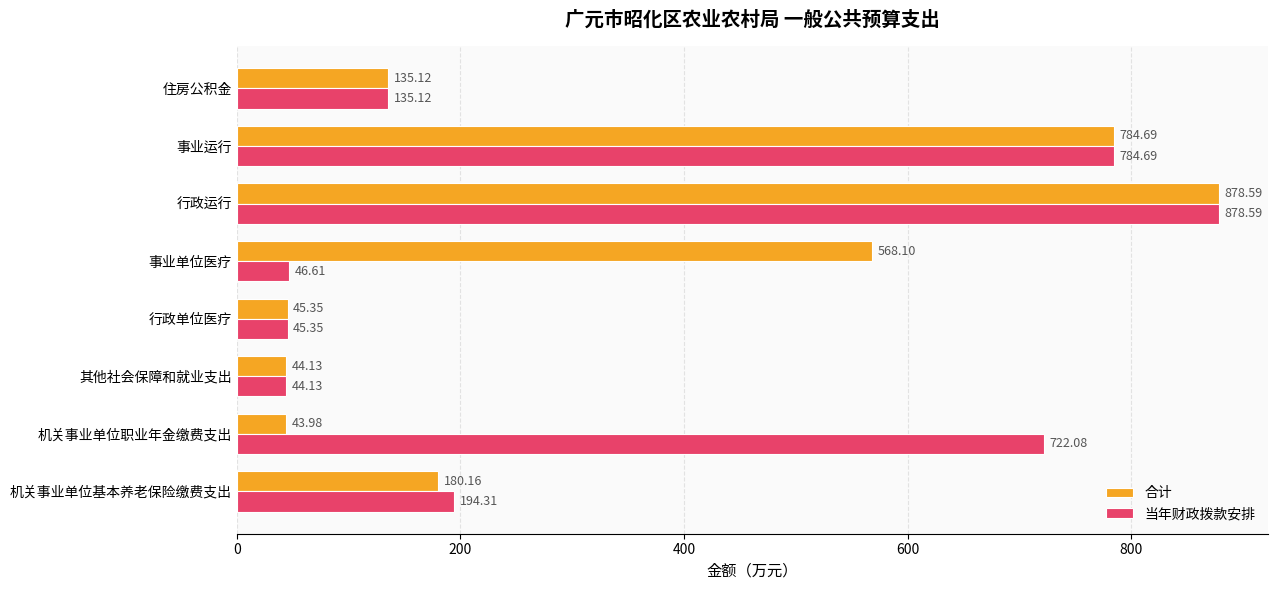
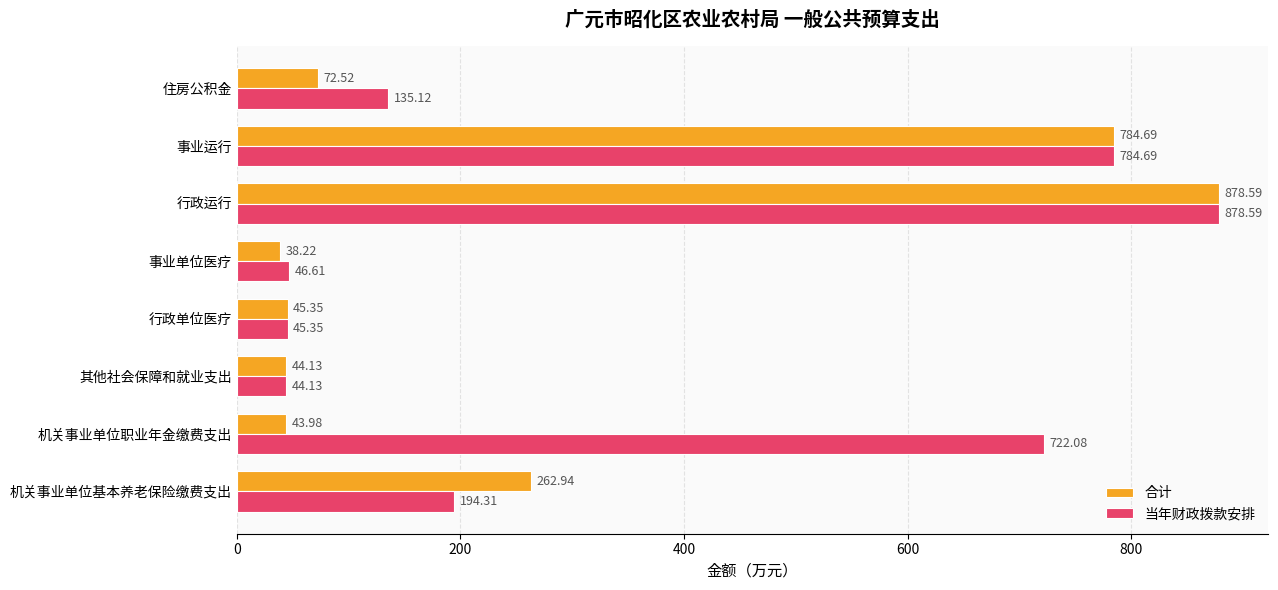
合计, 住房公积金: 135.12 -> 72.52
合计, 事业单位医疗: 568.10 -> 38.22
合计, 机关事业单位基本养老保险缴费支出: 180.16 -> 262.94
